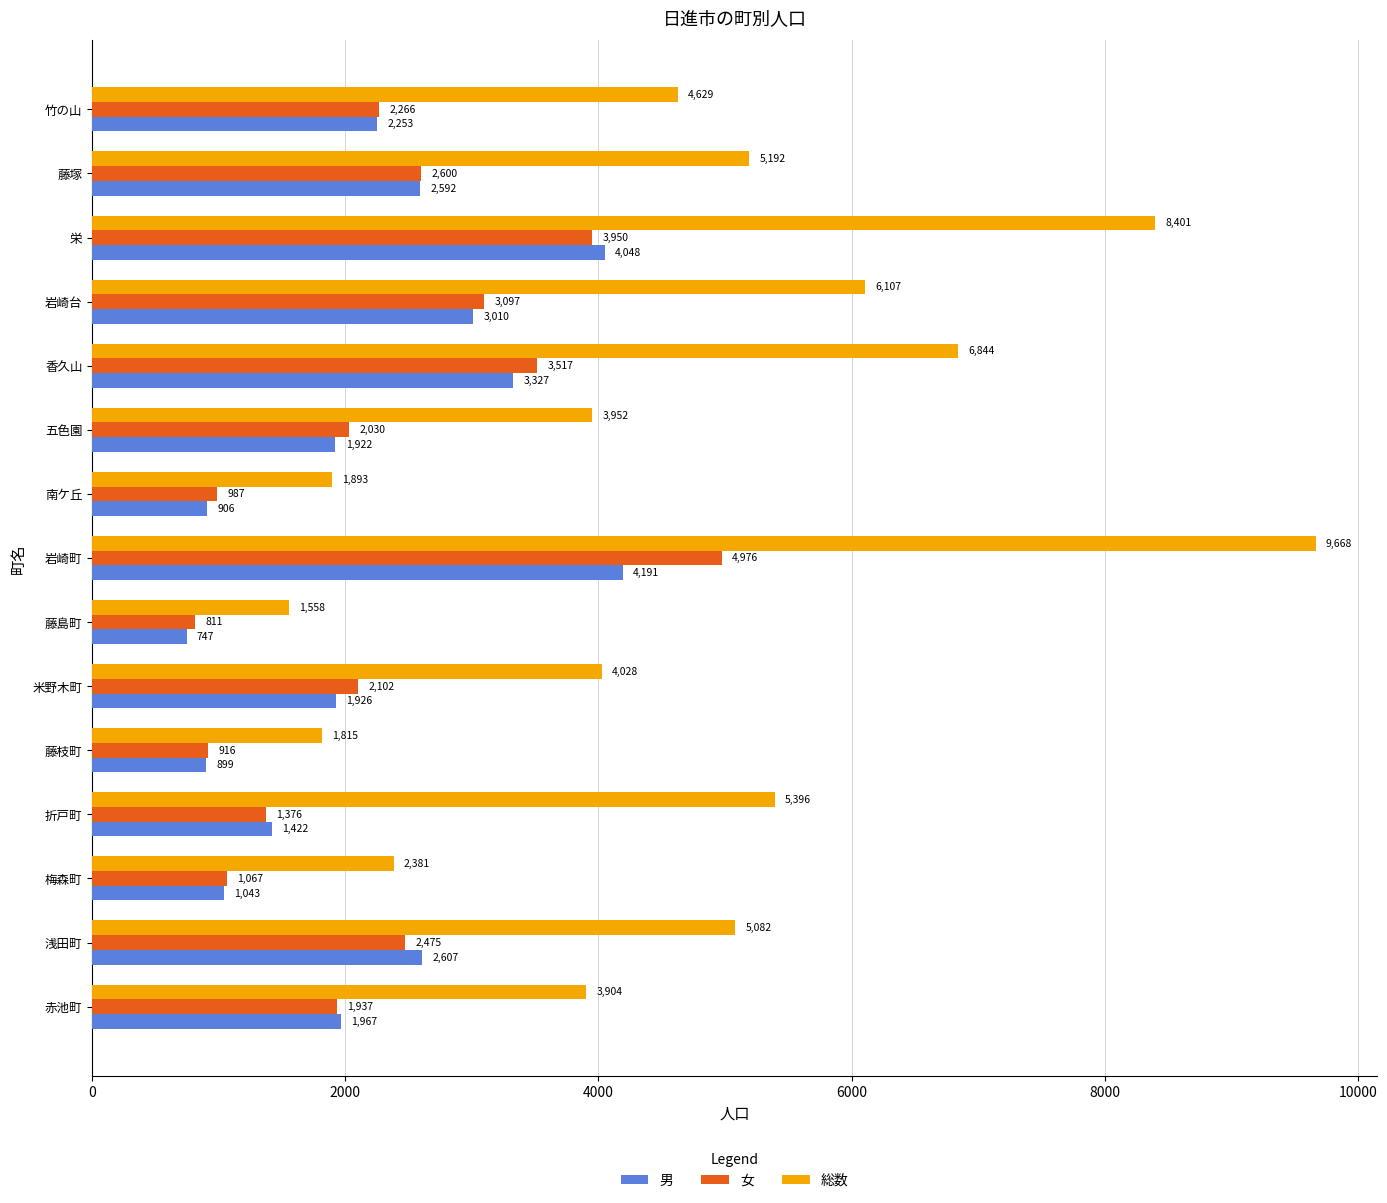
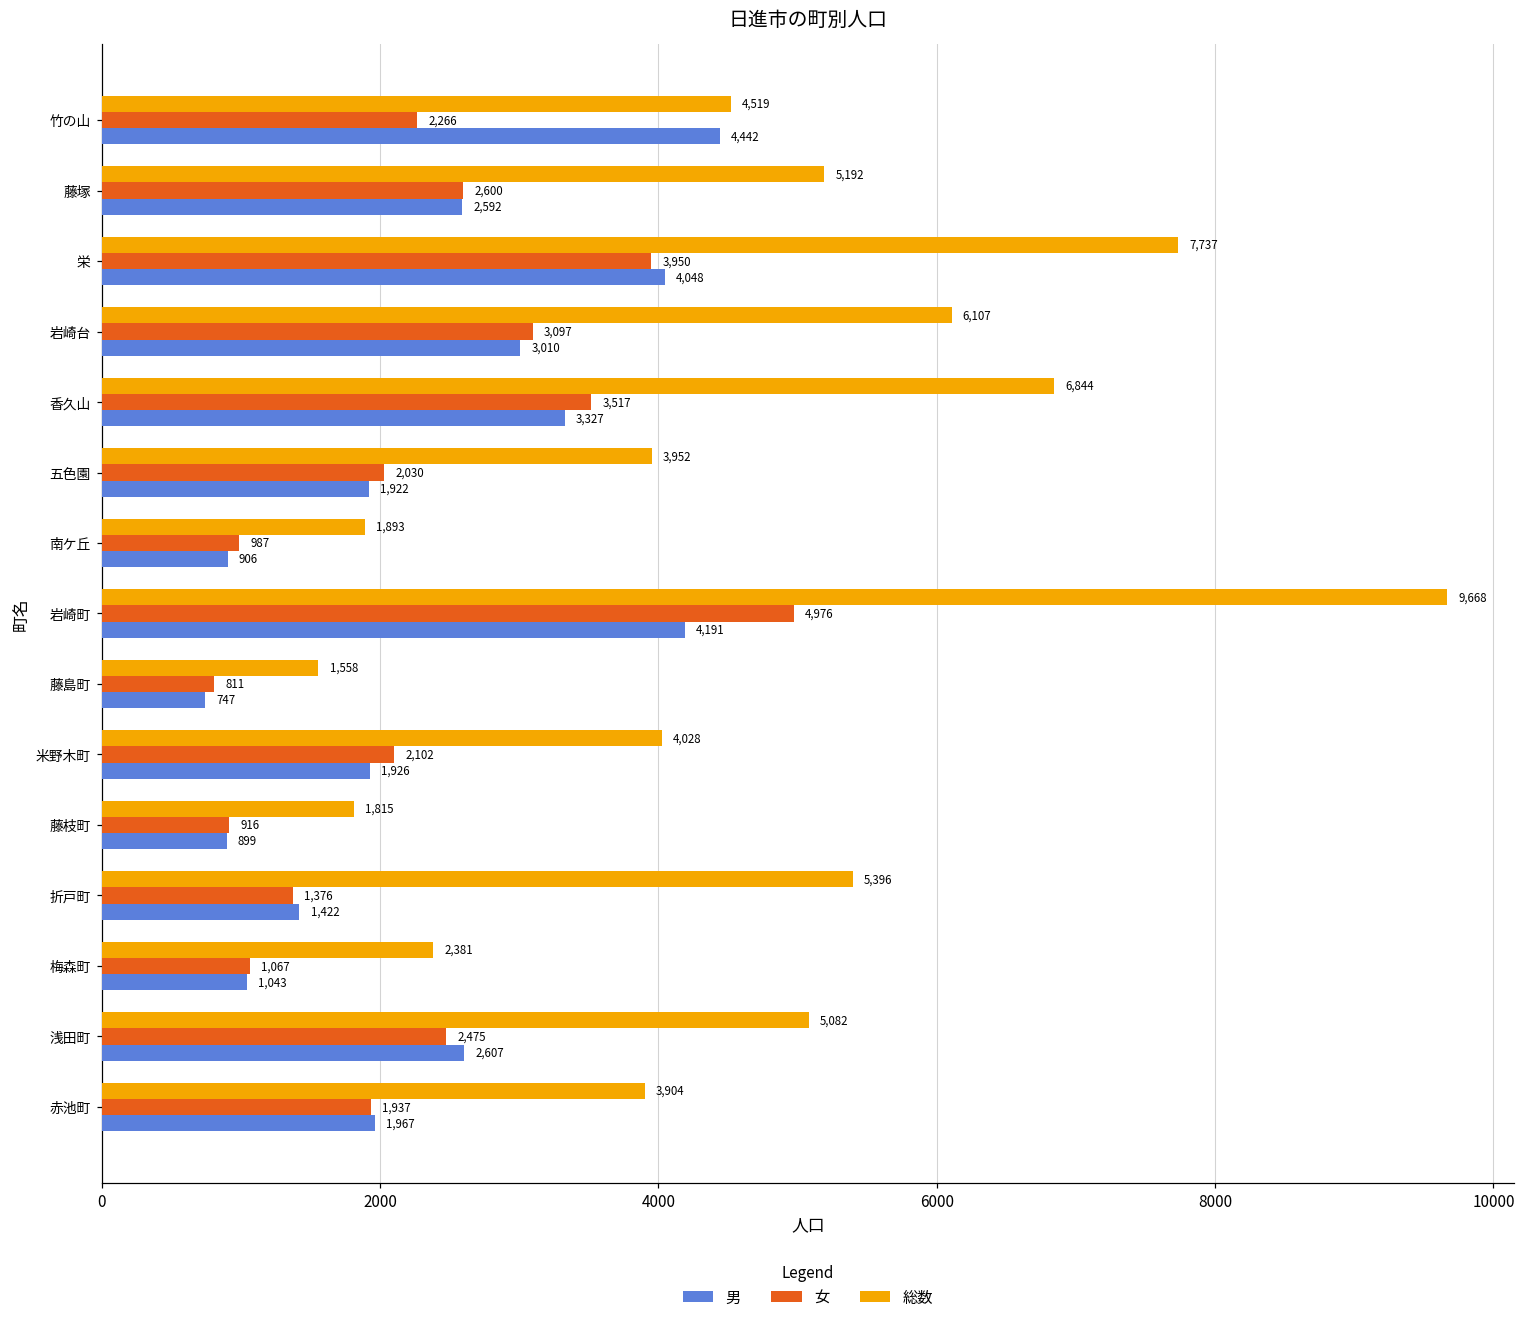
総数, 竹の山: 4,629 -> 4,519
男, 竹の山: 2,253 -> 4,442
総数, 栄: 8,401 -> 7,737
